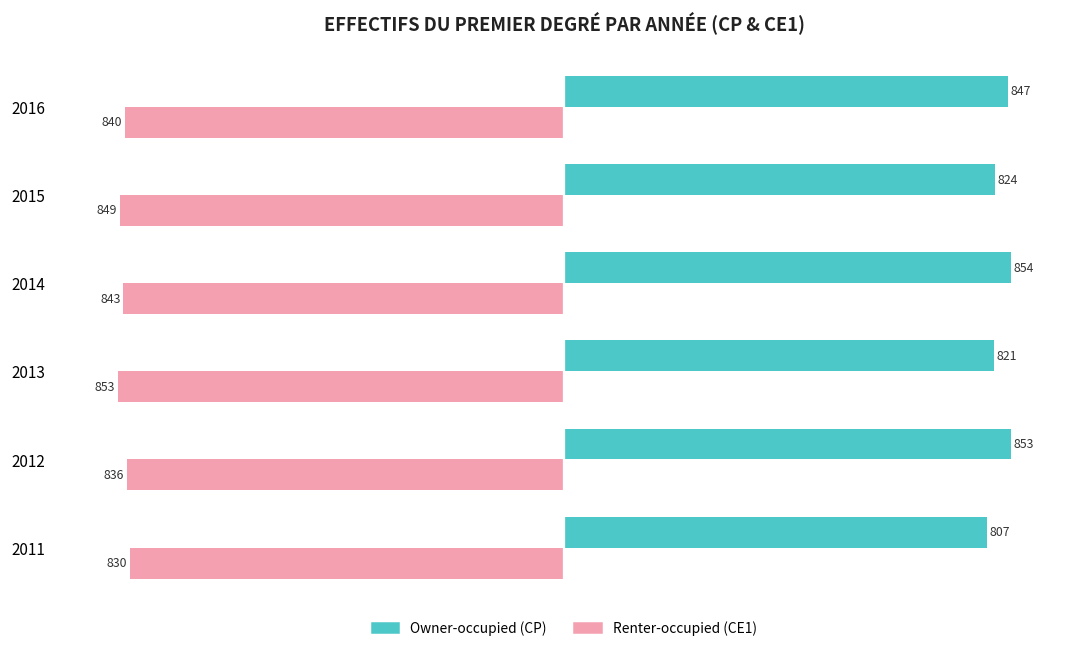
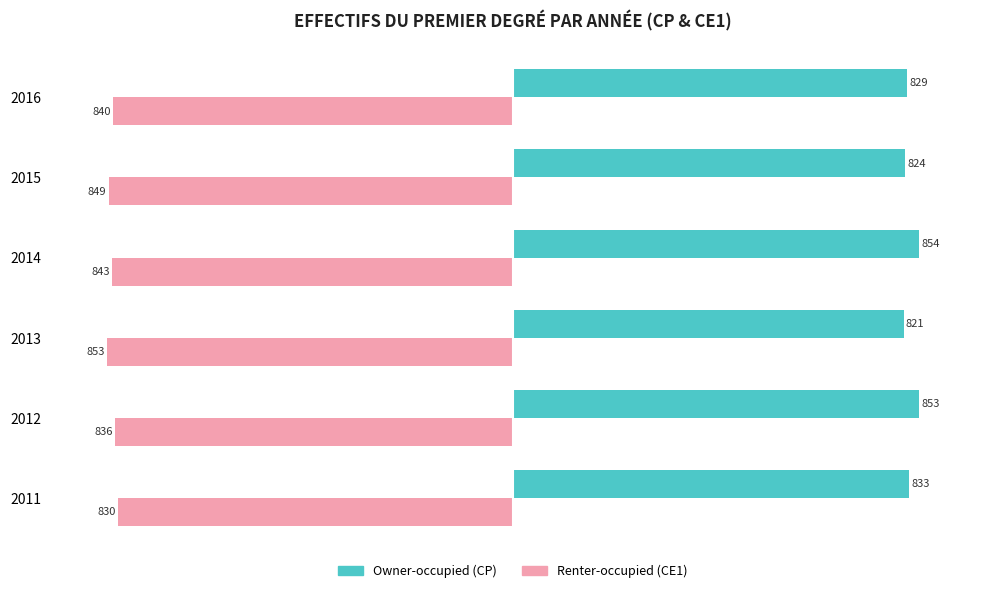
Owner-occupied (CP), 2016: 847 -> 829
Owner-occupied (CP), 2011: 807 -> 833
